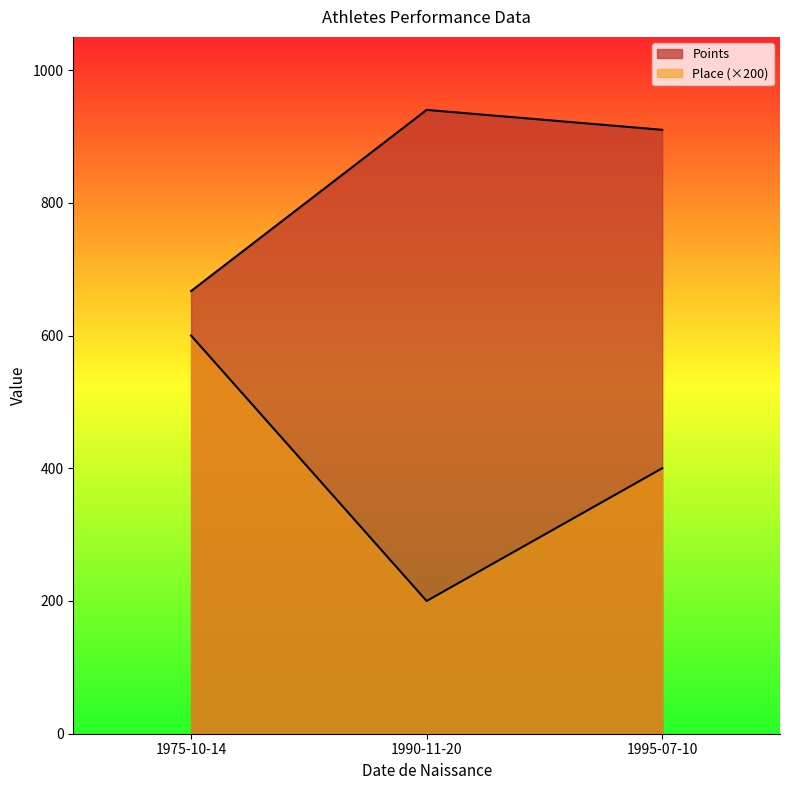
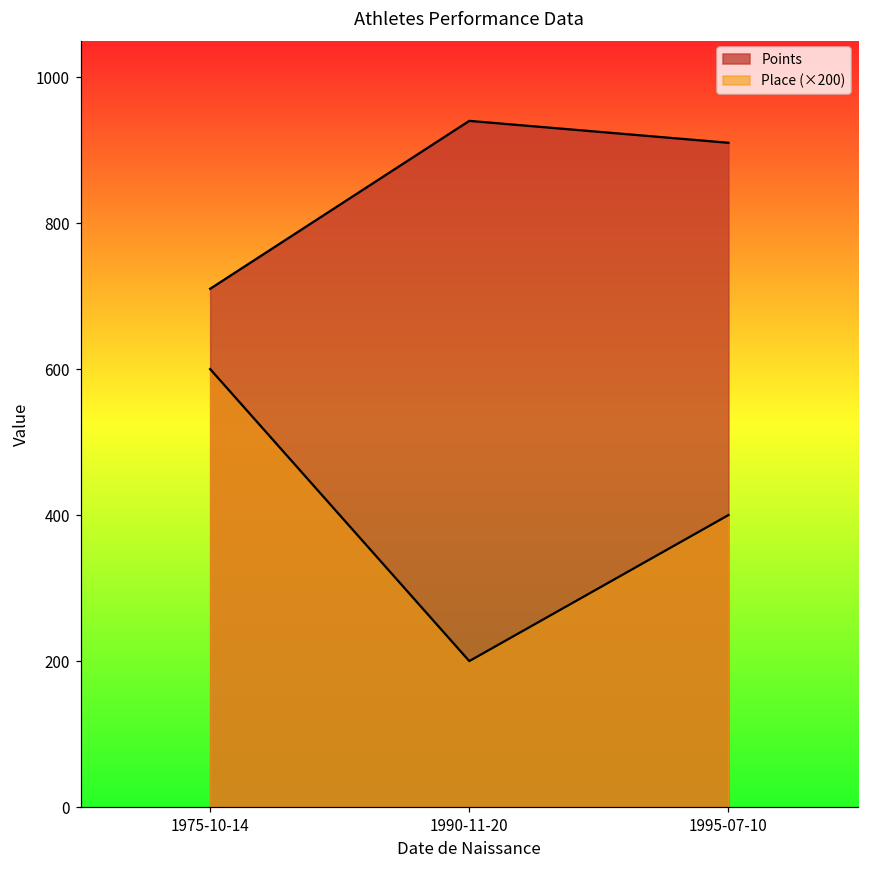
Points, 1975-10-14: 670 -> 710
